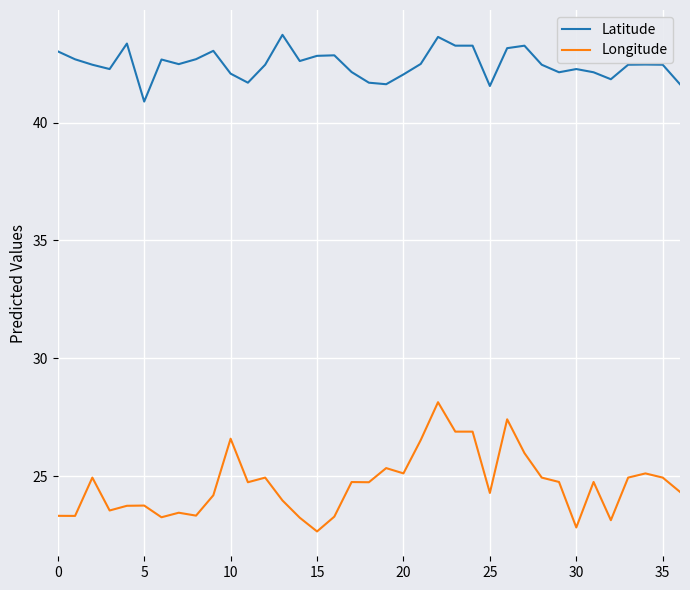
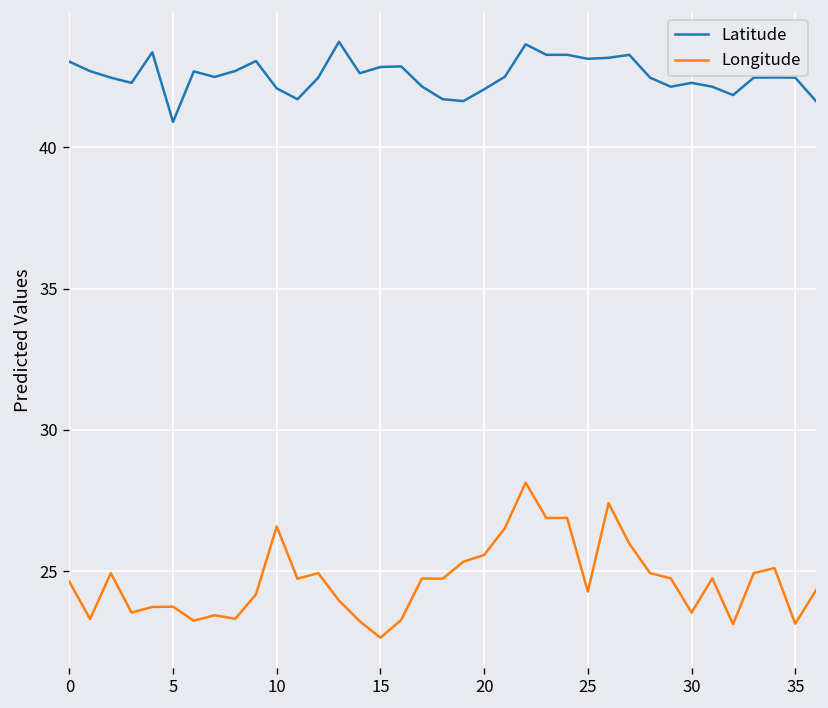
Longitude, 0: 23.3 -> 24.6
Longitude, 20: 25.1 -> 25.6
Latitude, 25: 41.6 -> 43.1
Longitude, 30: 22.8 -> 23.5
Longitude, 35: 24.9 -> 23.1
